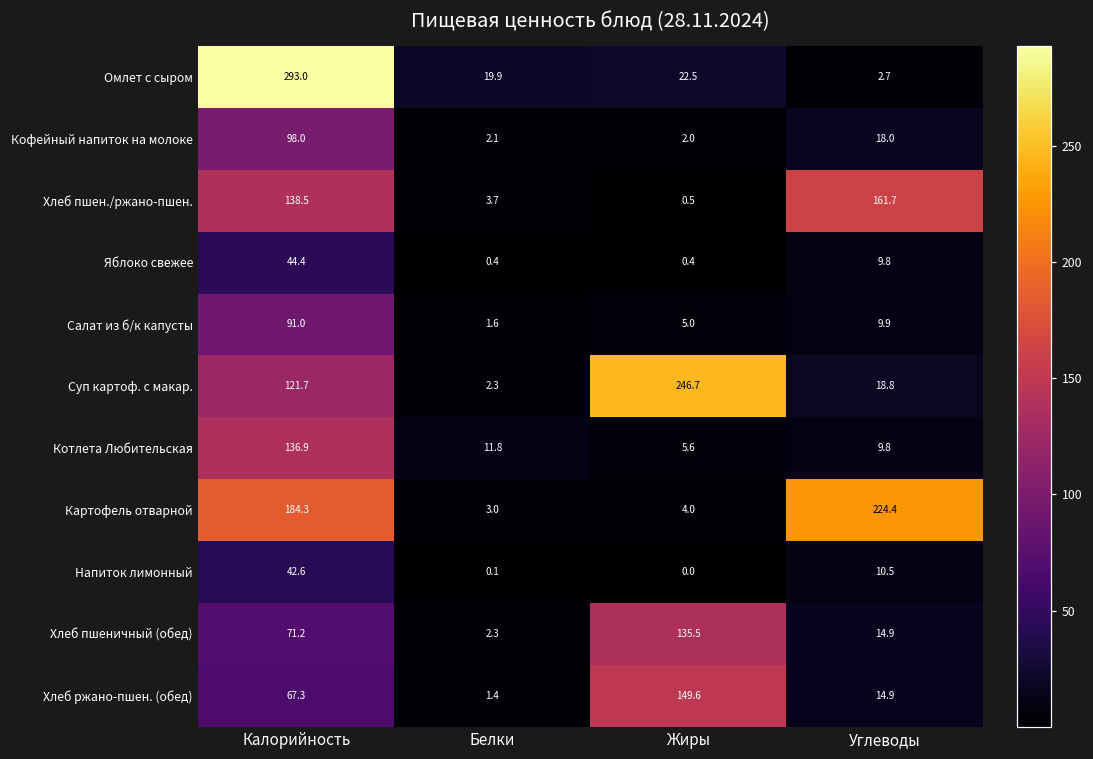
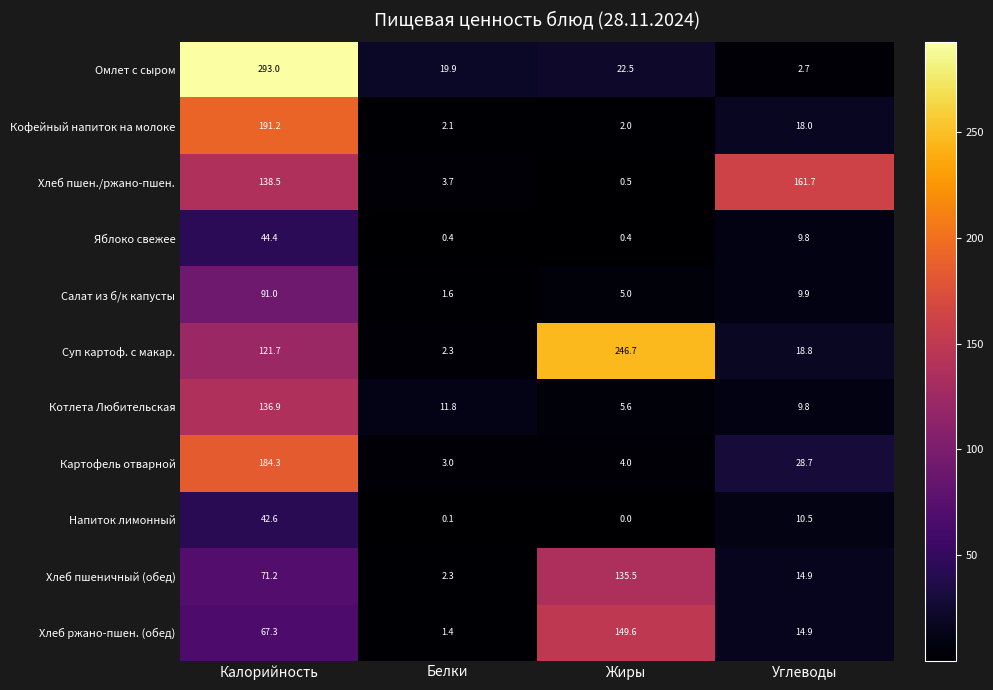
Кофейный напиток на молоке, Калорийность: 98.0 -> 191.2
Картофель отварной, Углеводы: 224.4 -> 28.7
